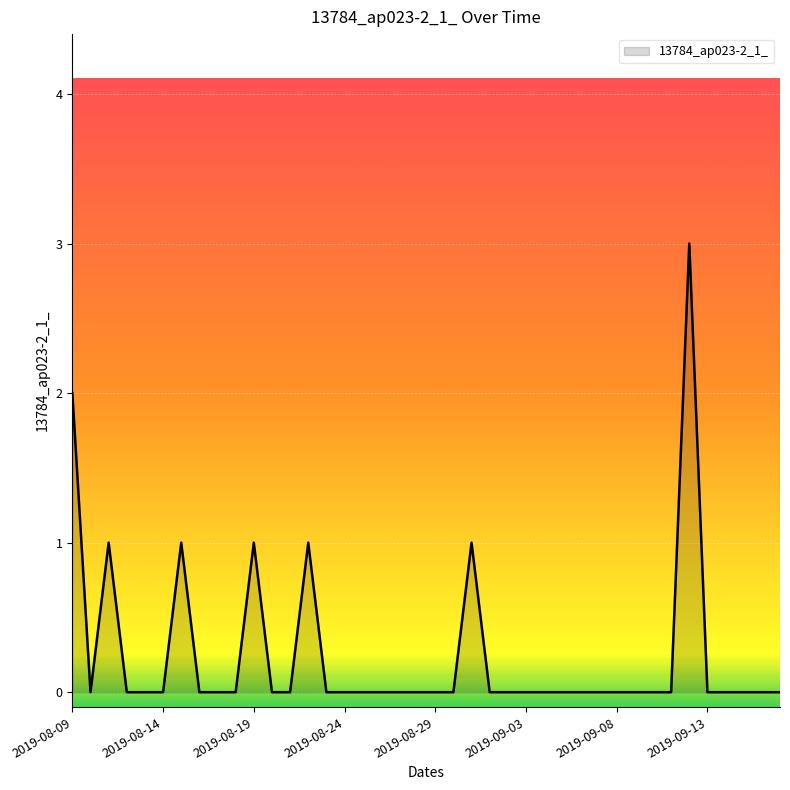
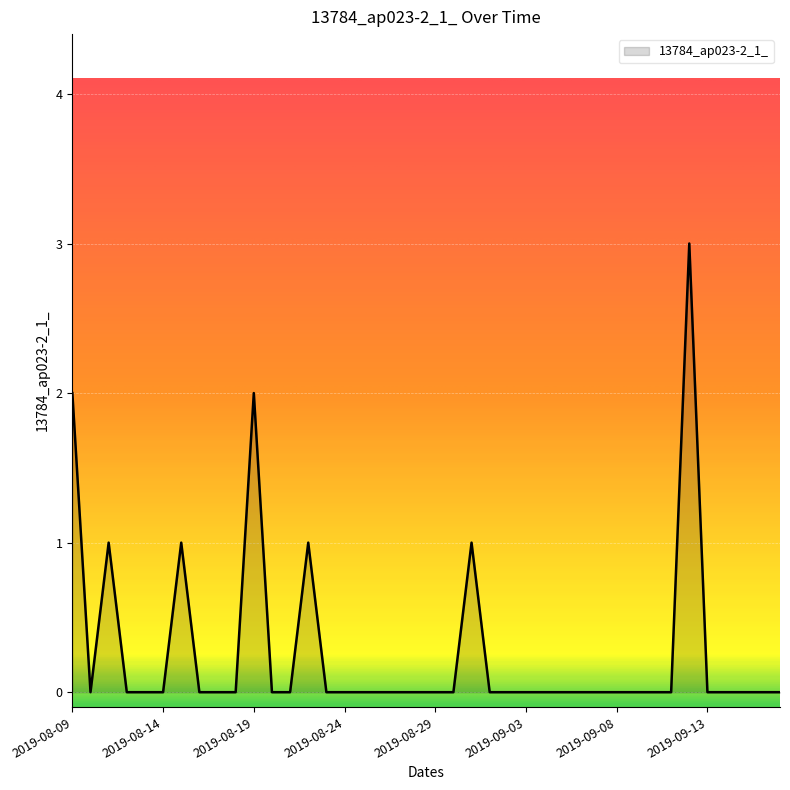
2019-08-19: 1 -> 2
